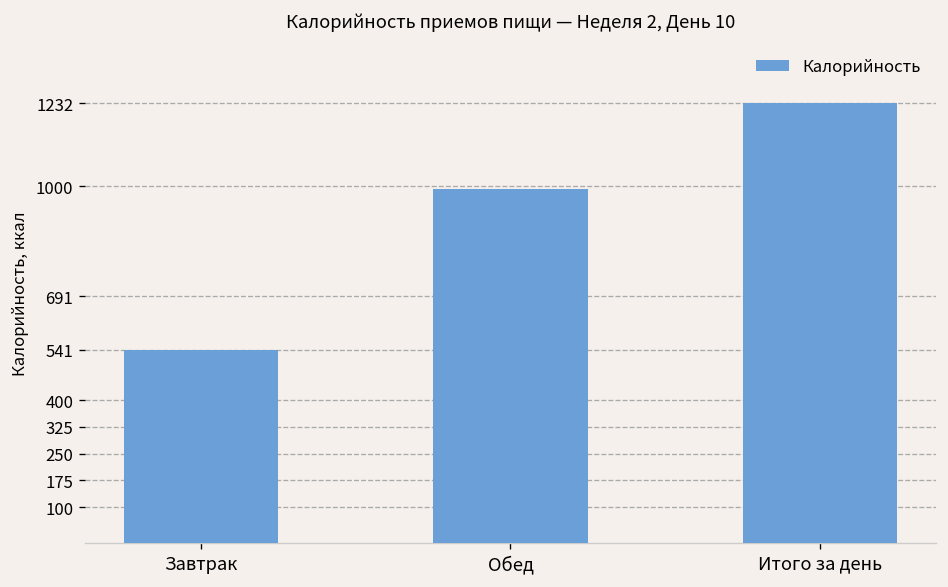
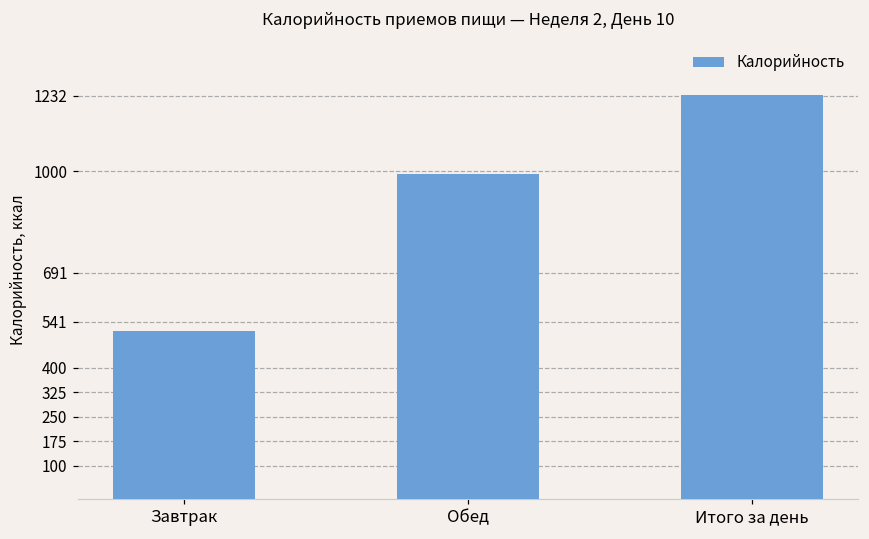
Завтрак: 540 -> 510
